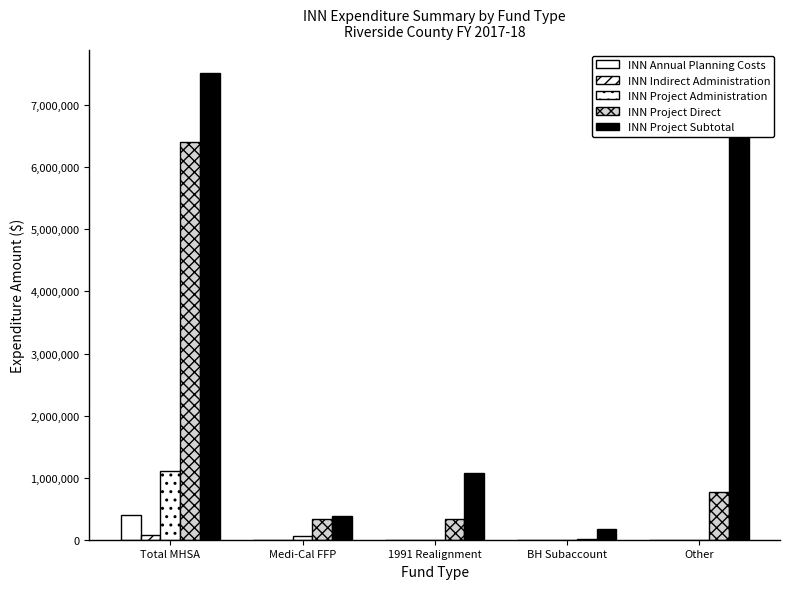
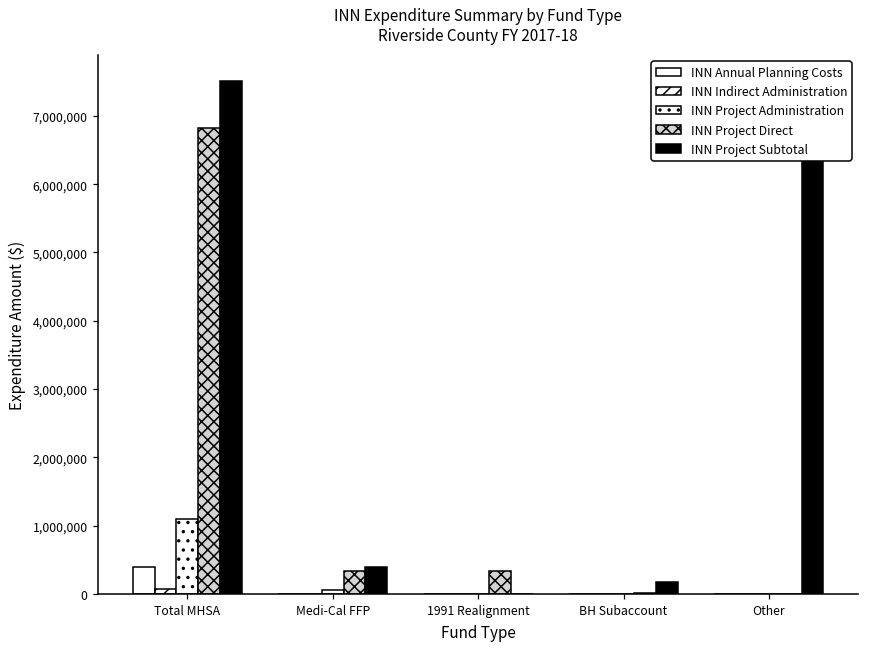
INN Project Direct, Total MHSA: 6,400,000 -> 6,800,000
INN Project Subtotal, 1991 Realignment: 1,100,000 -> 0
INN Project Direct, Other: 800,000 -> 0
